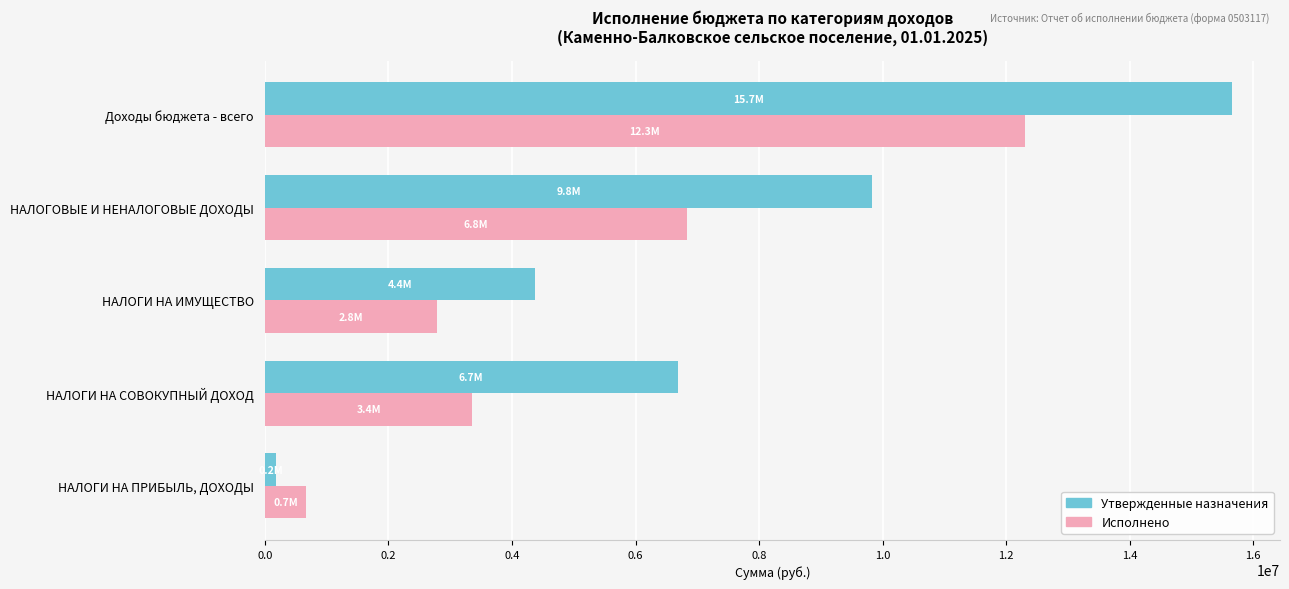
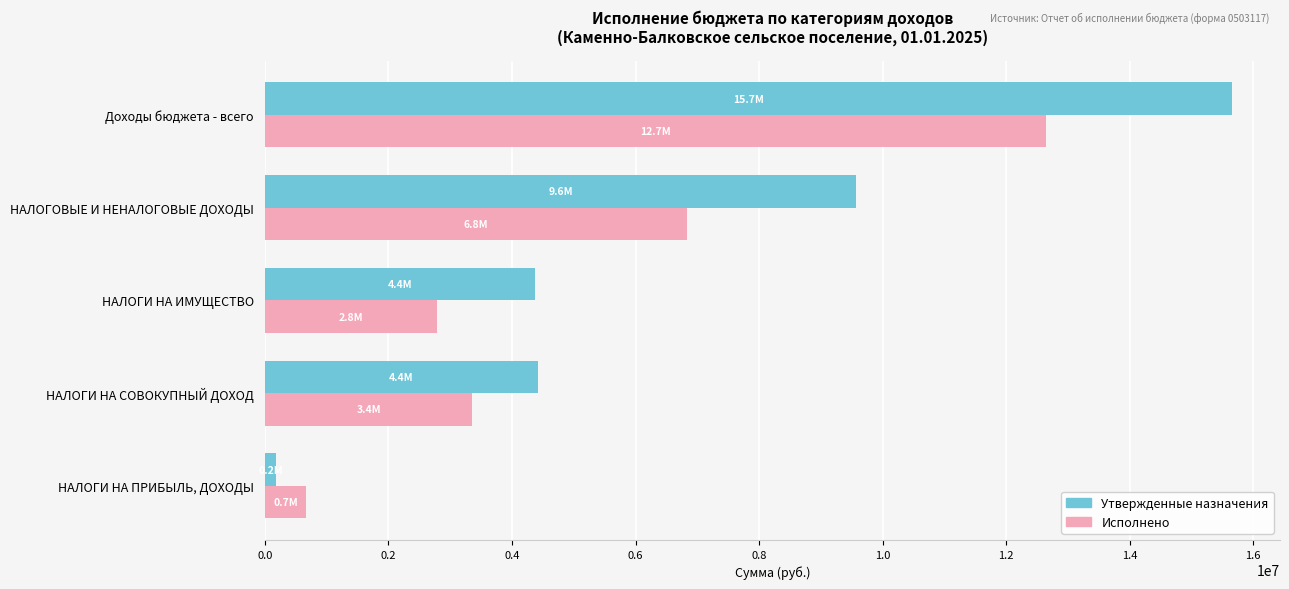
Исполнено, Доходы бюджета - всего: 12.3M -> 12.7M
Утвержденные назначения, НАЛОГОВЫЕ И НЕНАЛОГОВЫЕ ДОХОДЫ: 9.8M -> 9.6M
Утвержденные назначения, НАЛОГИ НА СОВОКУПНЫЙ ДОХОД: 6.7M -> 4.4M
